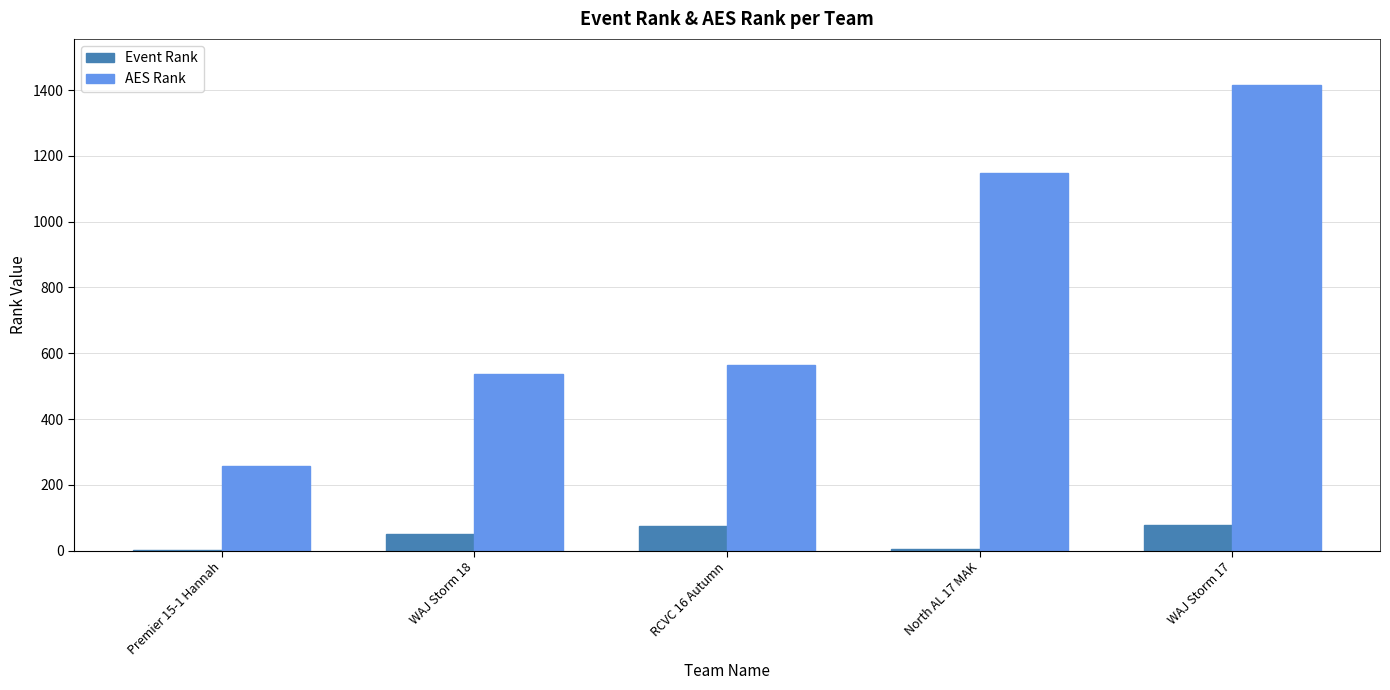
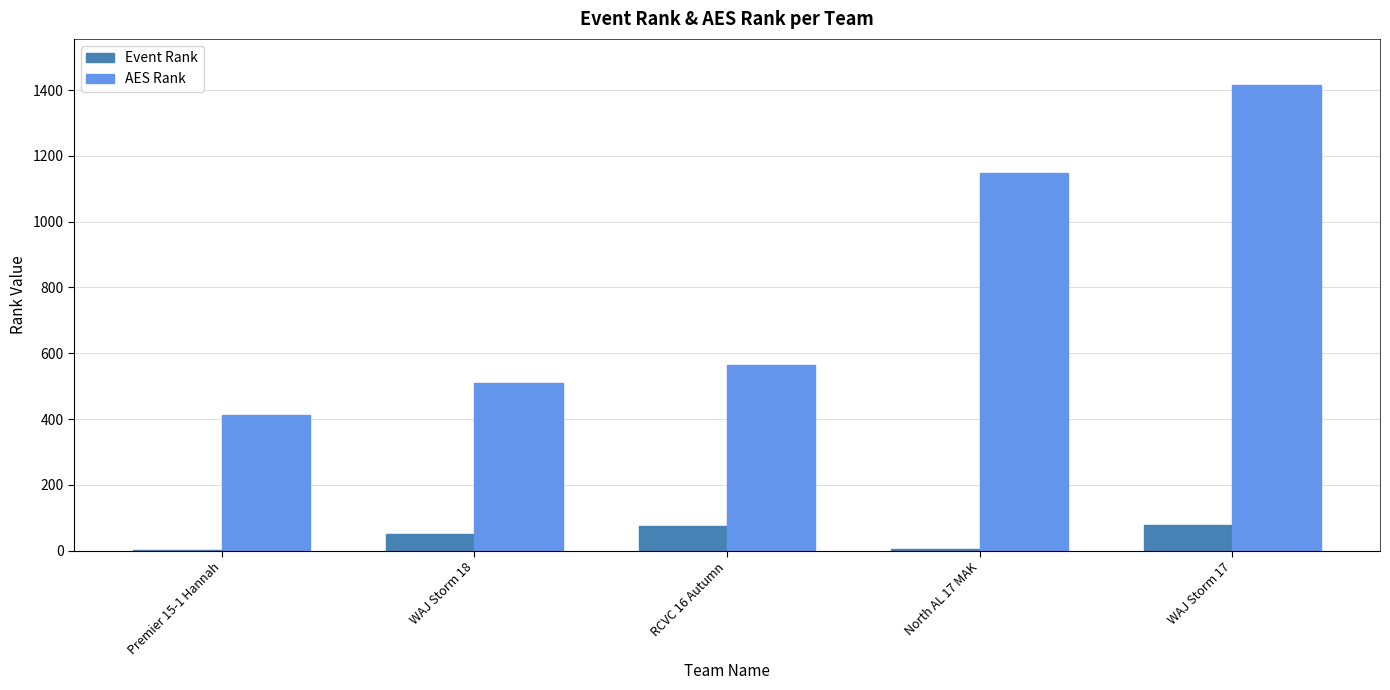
AES Rank, Premier 15-1 Hannah: 260 -> 410
AES Rank, WAJ Storm 18: 540 -> 510
